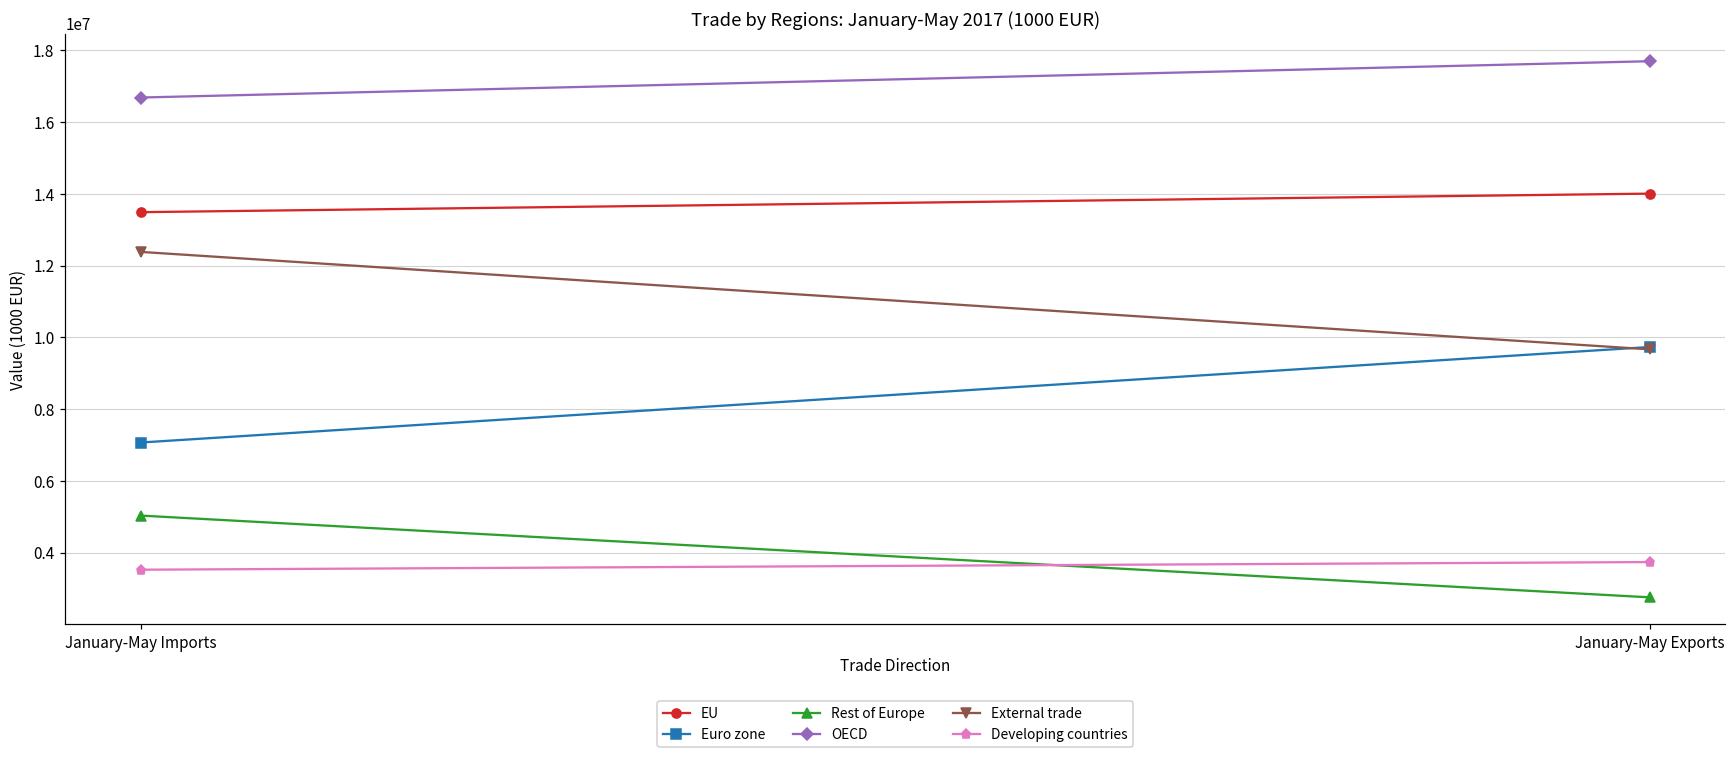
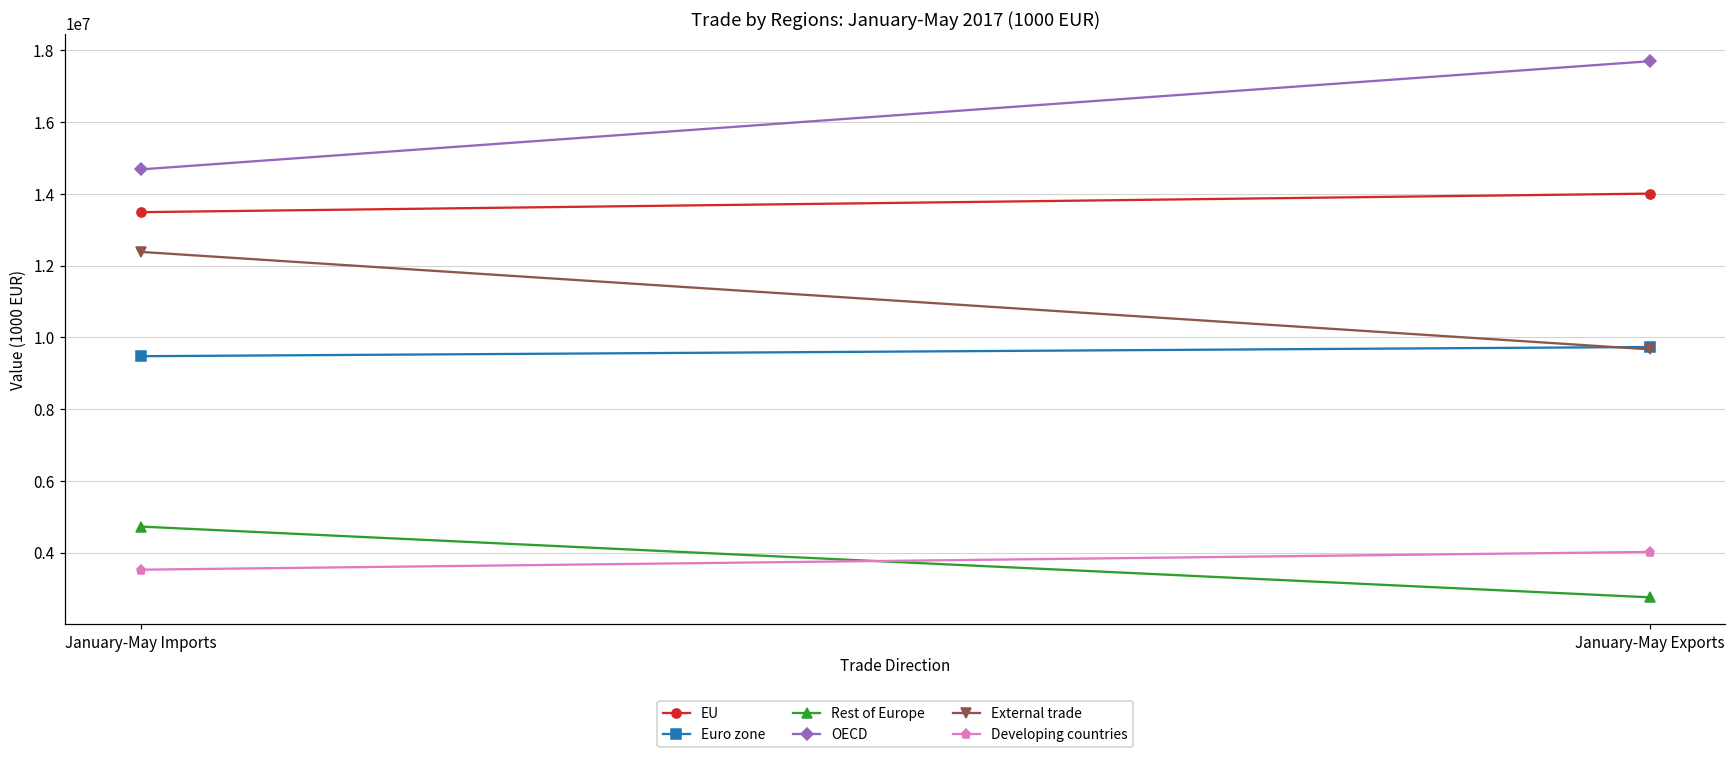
Euro zone, January-May Imports: 7100000 -> 9500000
Rest of Europe, January-May Imports: 5000000 -> 4700000
OECD, January-May Imports: 16700000 -> 14700000
Developing countries, January-May Exports: 3700000 -> 4000000
